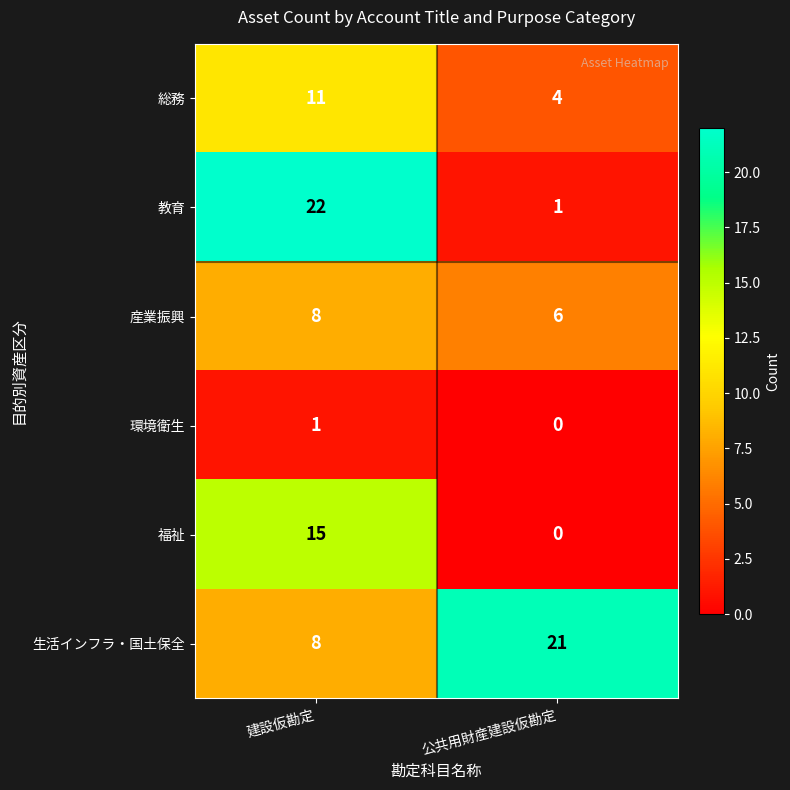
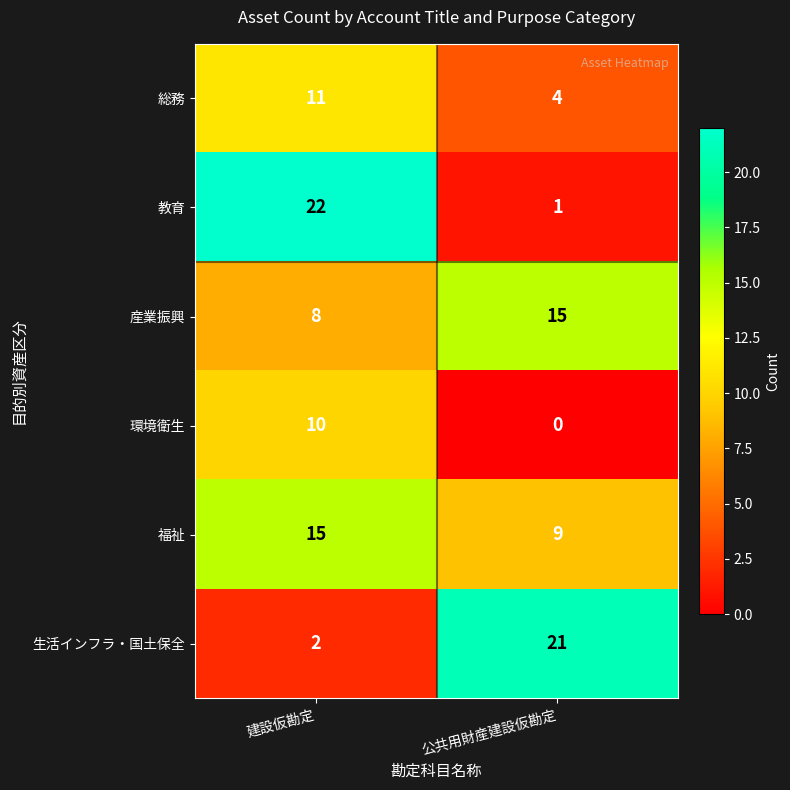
産業振興, 公共用財産建設仮勘定: 6 -> 15
環境衛生, 建設仮勘定: 1 -> 10
福祉, 公共用財産建設仮勘定: 0 -> 9
生活インフラ・国土保全, 建設仮勘定: 8 -> 2
